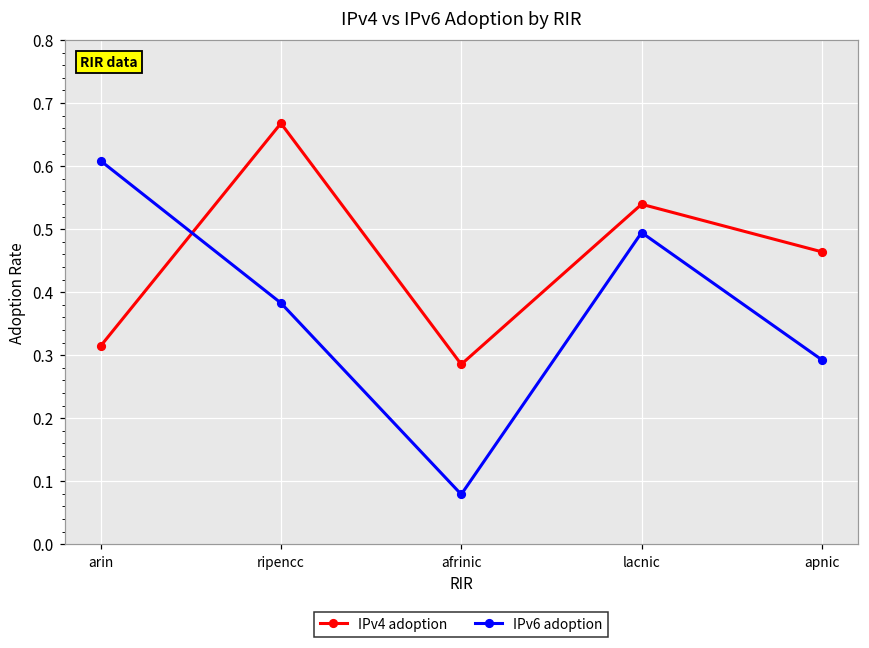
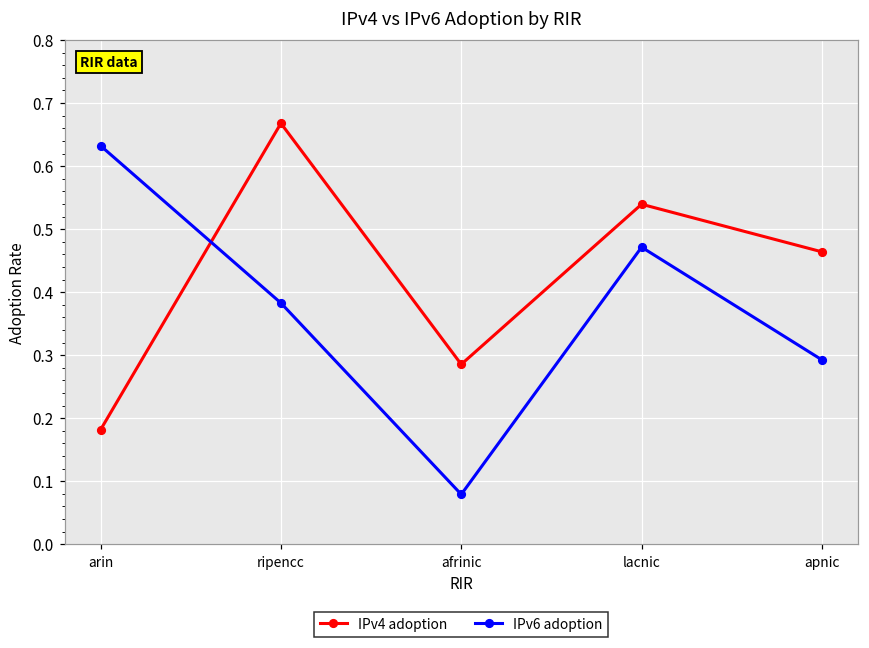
IPv4 adoption, arin: 0.31 -> 0.18
IPv6 adoption, arin: 0.61 -> 0.63
IPv6 adoption, lacnic: 0.49 -> 0.47
